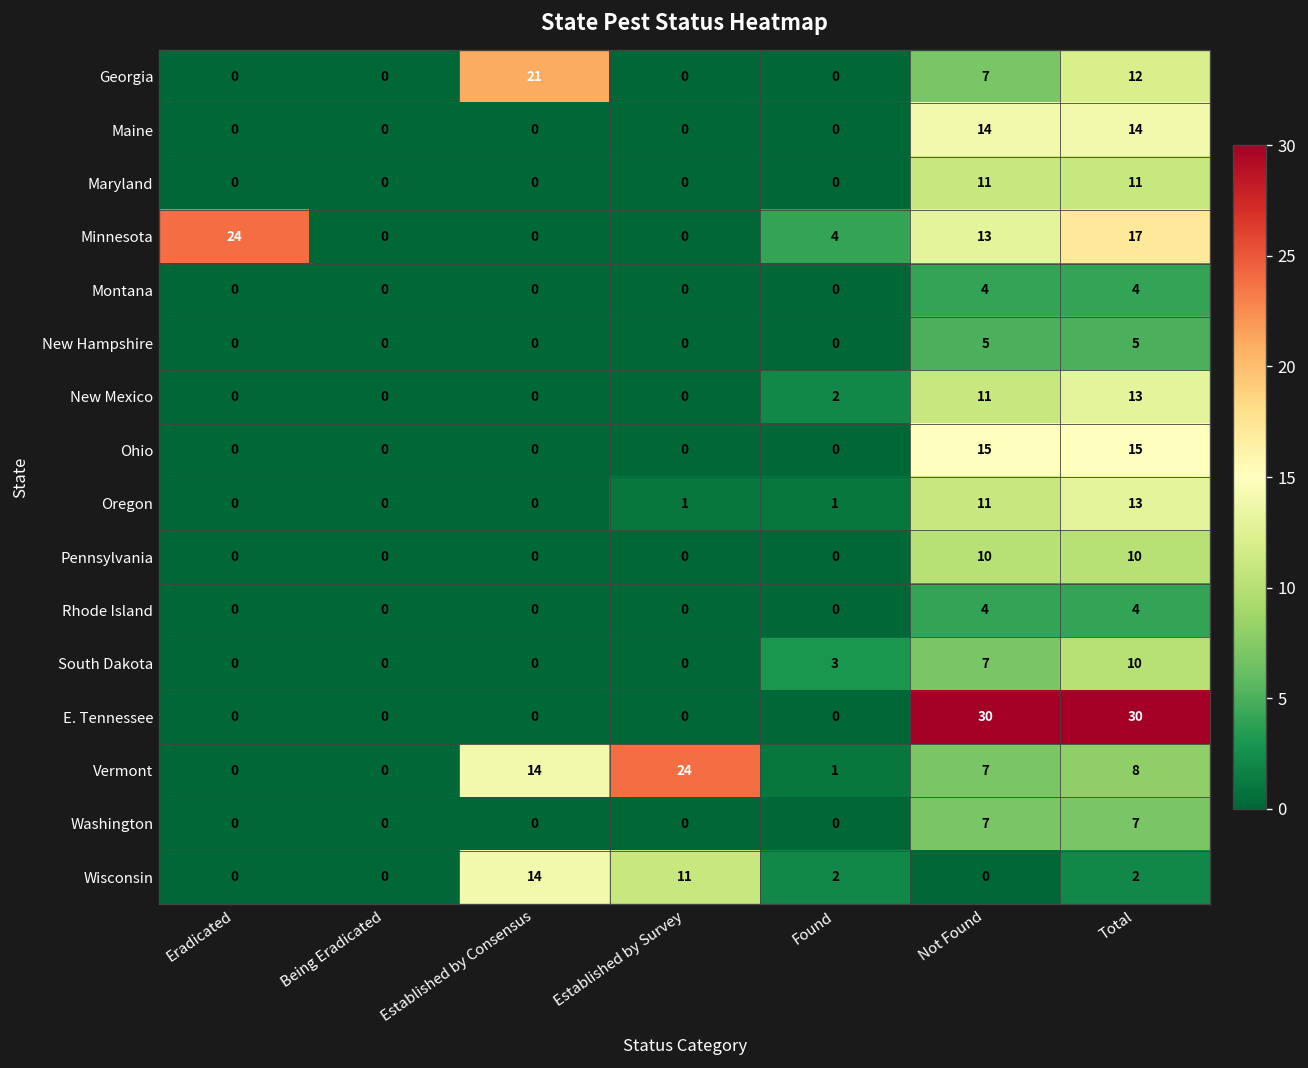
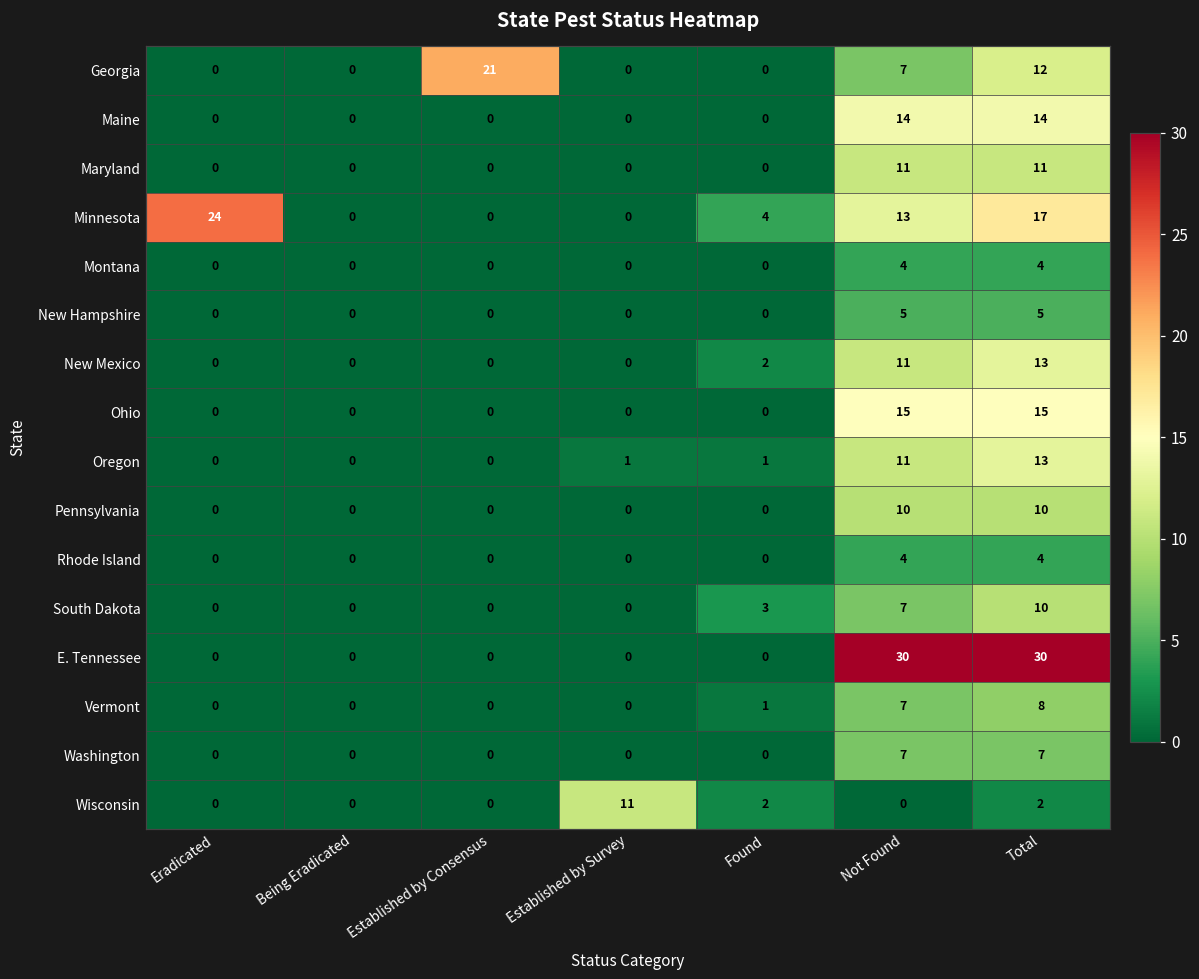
Vermont, Established by Consensus: 14 -> 0
Vermont, Established by Survey: 24 -> 0
Wisconsin, Established by Consensus: 14 -> 0
